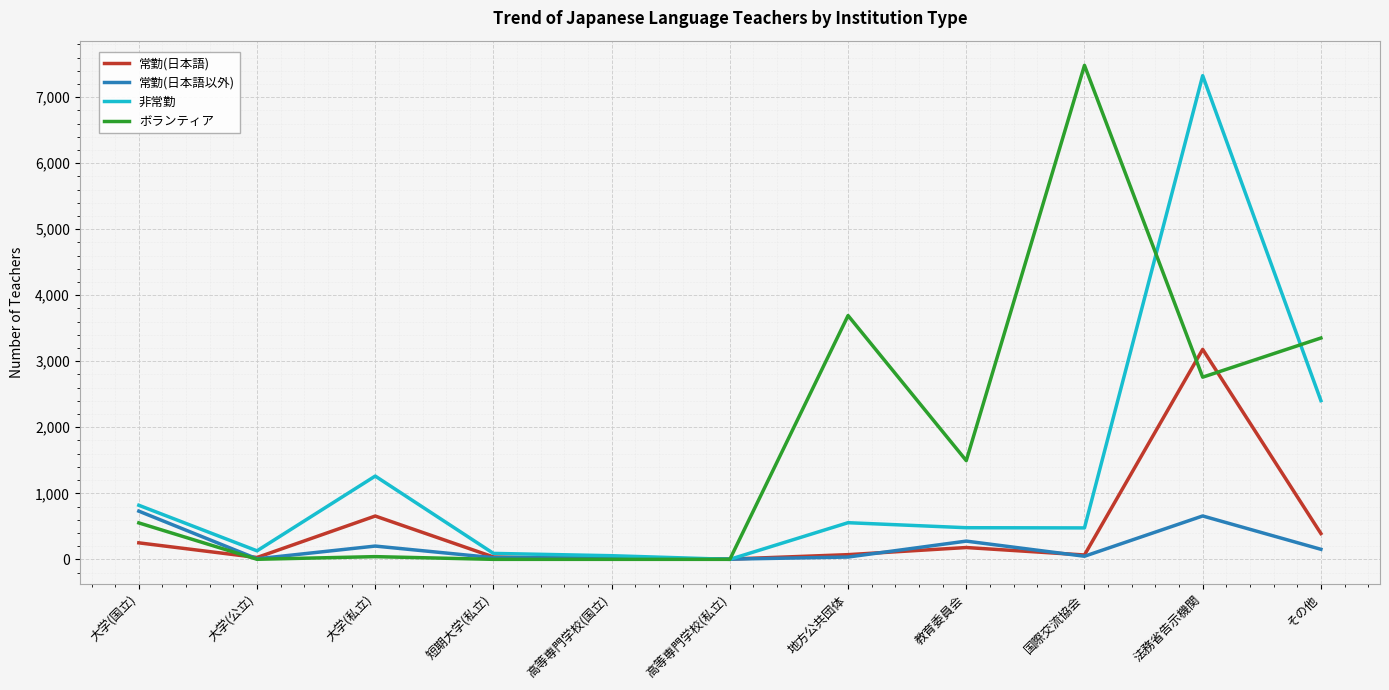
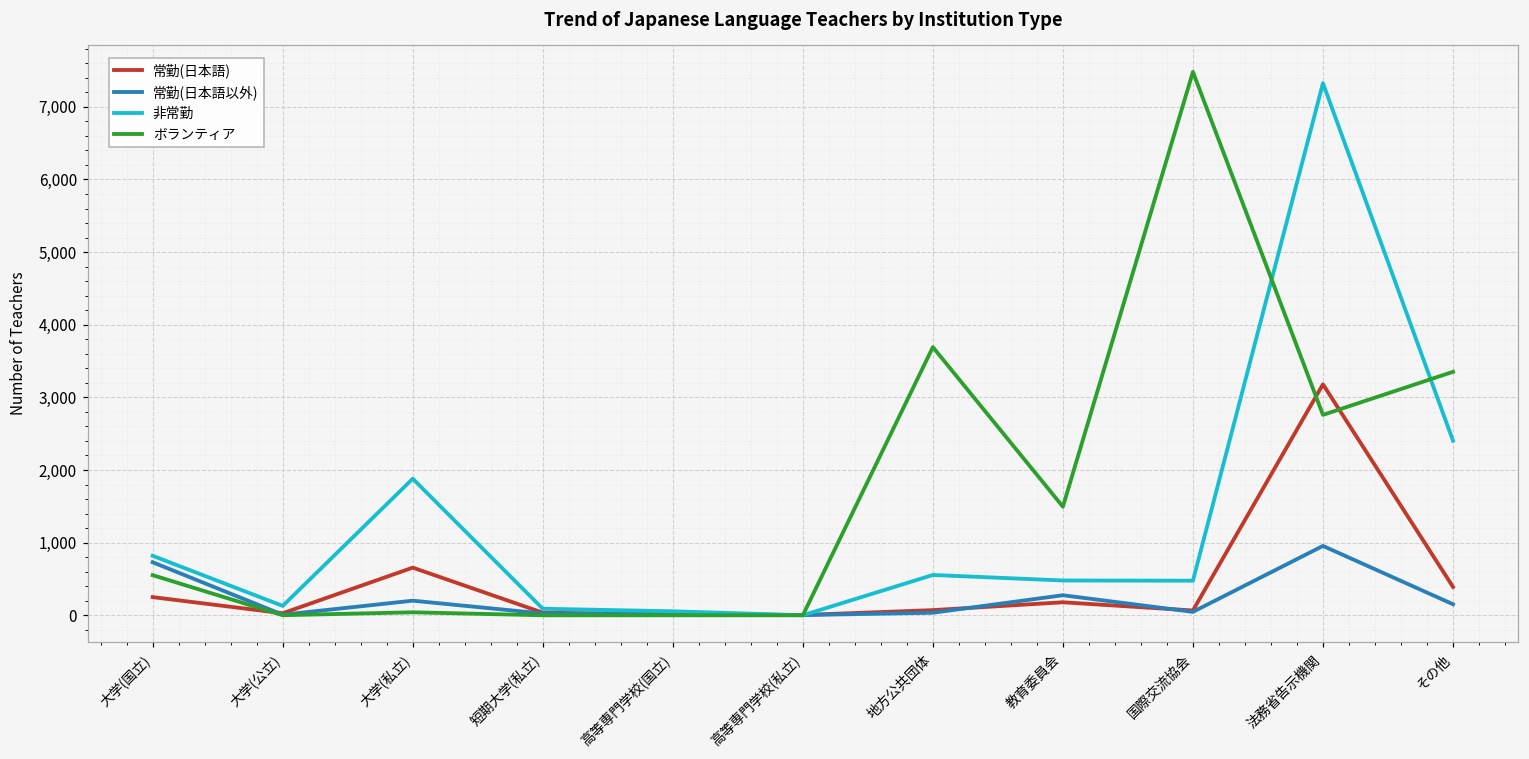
非常勤, 大学(私立): 1,300 -> 1,900
常勤(日本語以外), 法務省告示機関: 700 -> 1,000
